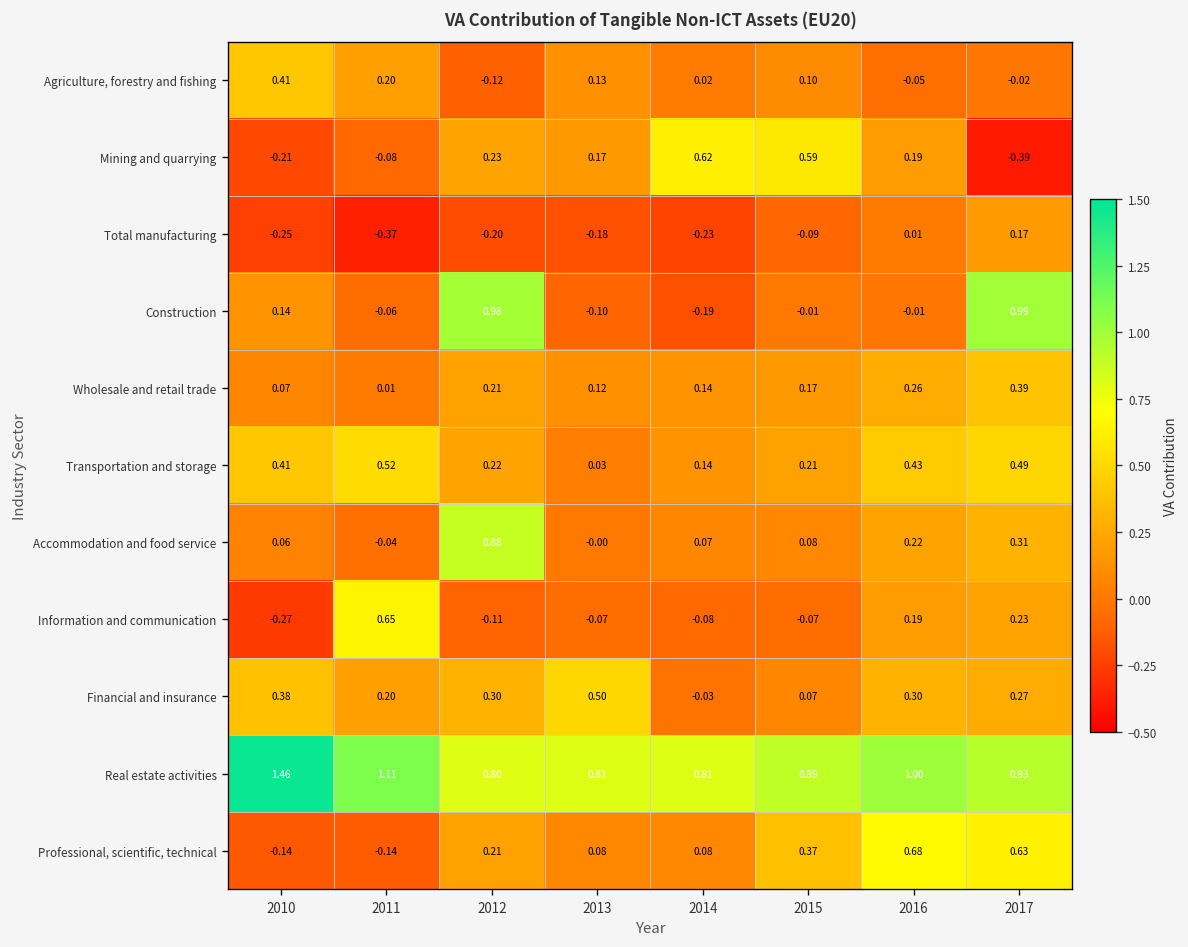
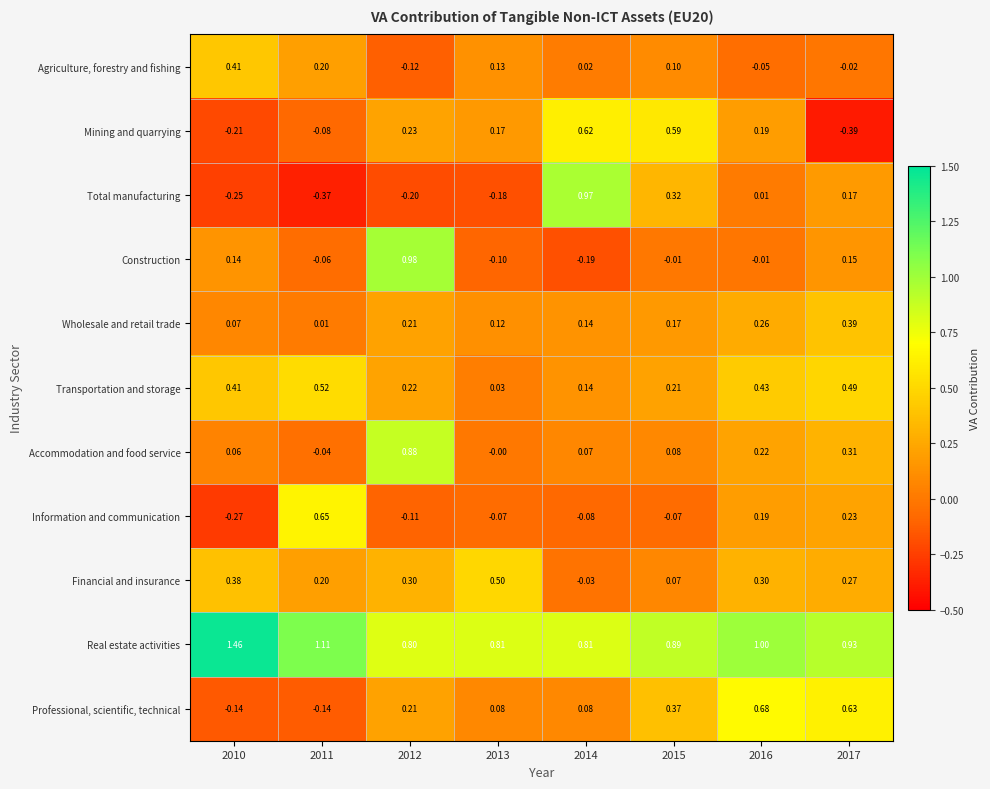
Total manufacturing, 2014: -0.23 -> 0.97
Total manufacturing, 2015: -0.09 -> 0.32
Construction, 2017: 0.99 -> 0.15
